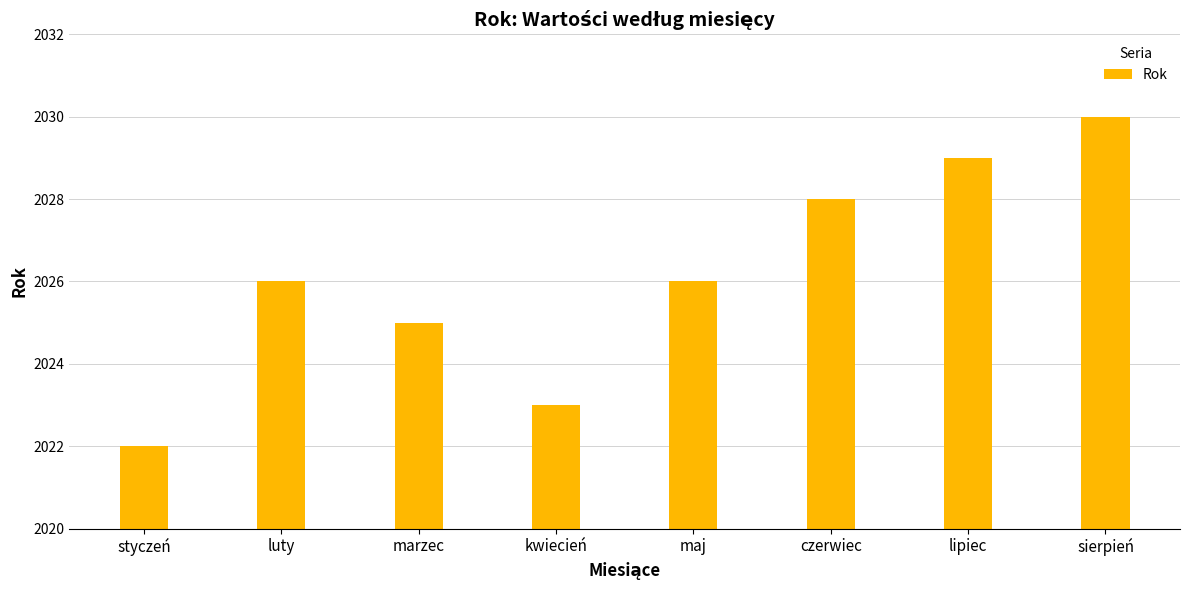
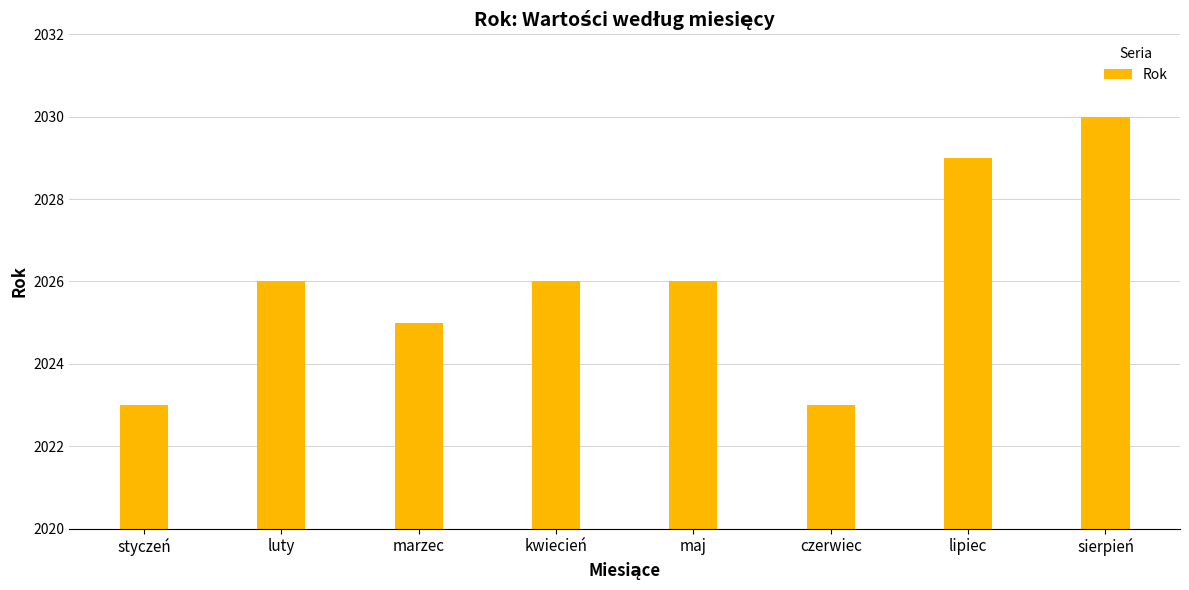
styczeń: 2022 -> 2023
kwiecień: 2023 -> 2026
czerwiec: 2028 -> 2023
